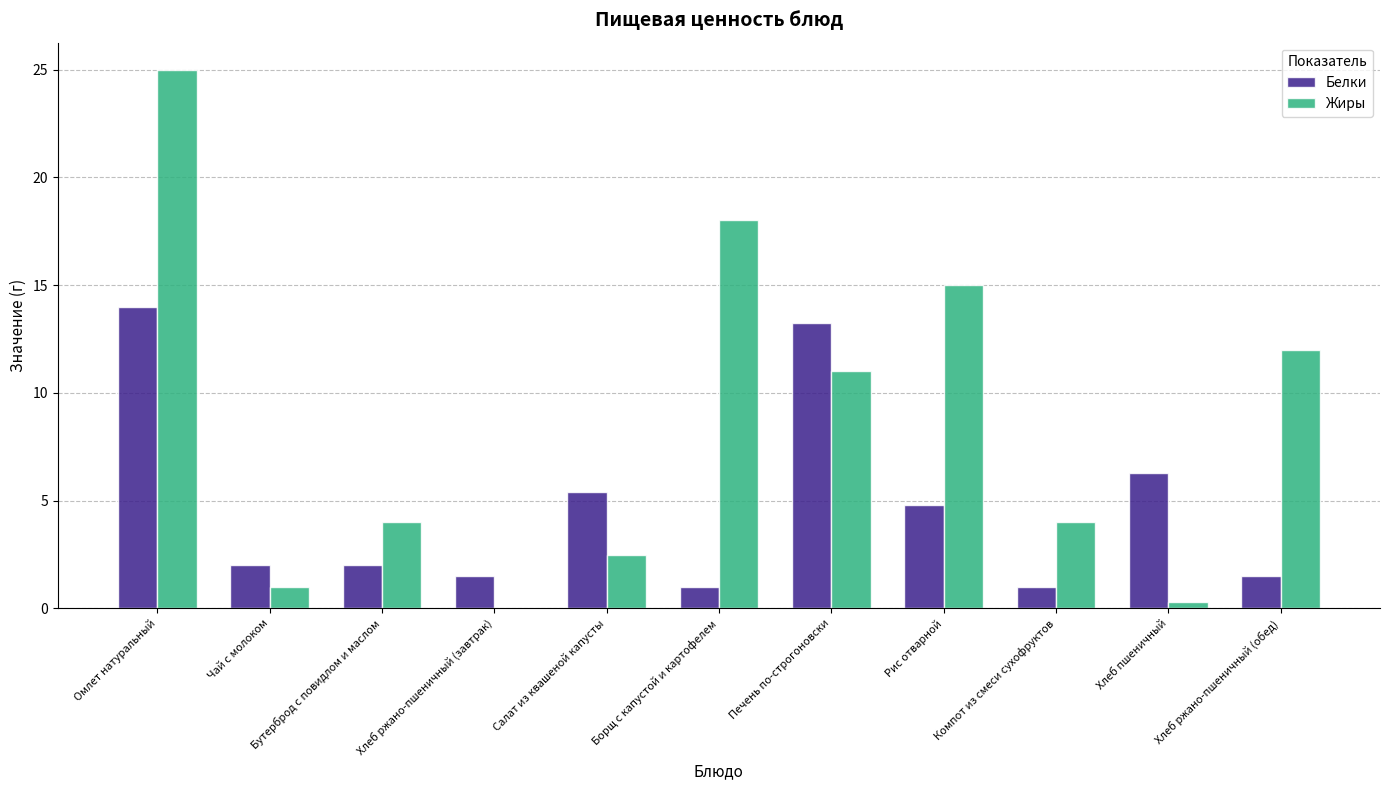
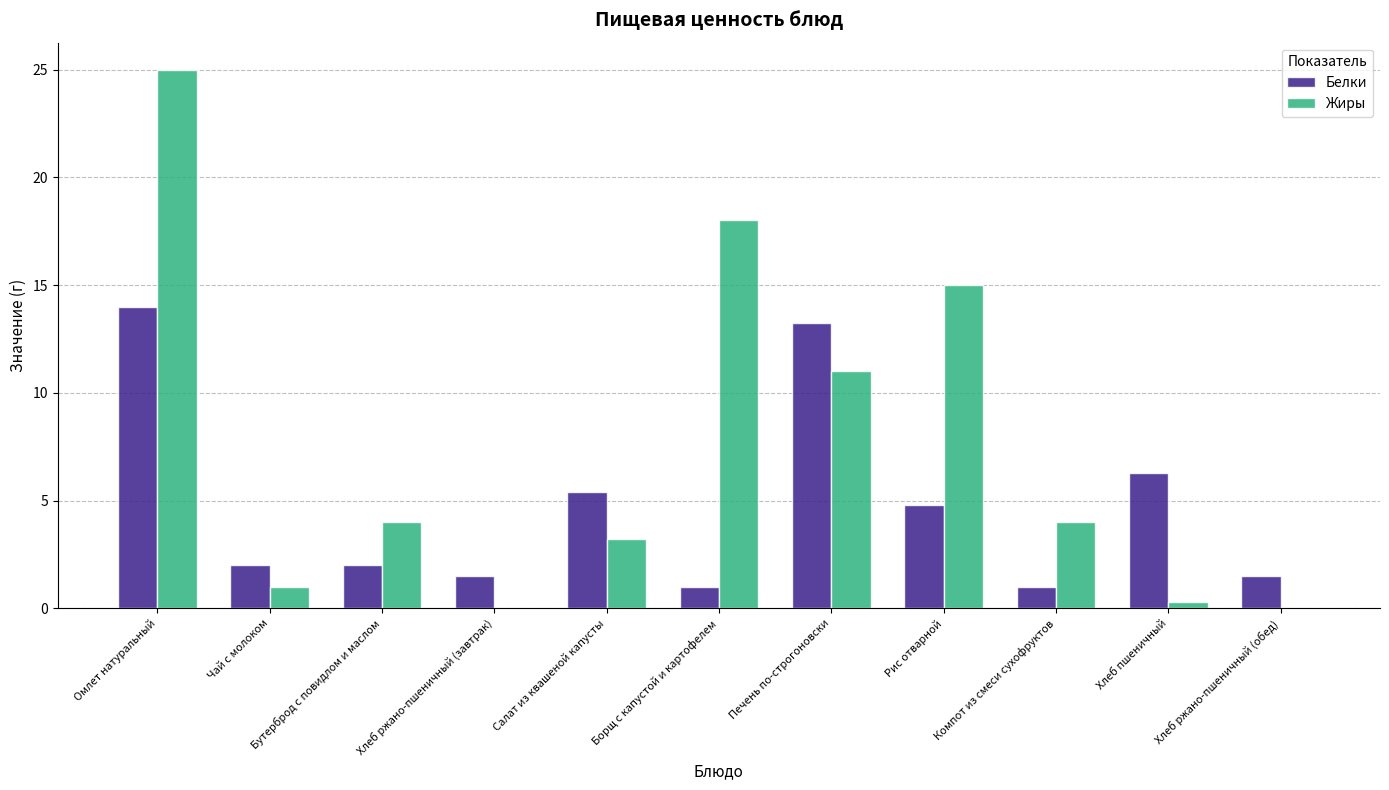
Жиры, Салат из квашеной капусты: 2.5 -> 3.2
Жиры, Хлеб ржано-пшеничный (обед): 12 -> 0
